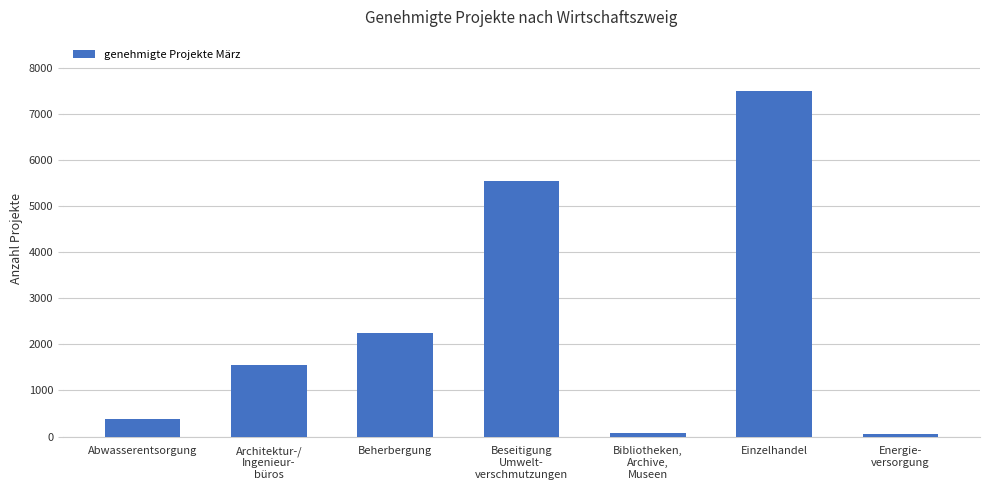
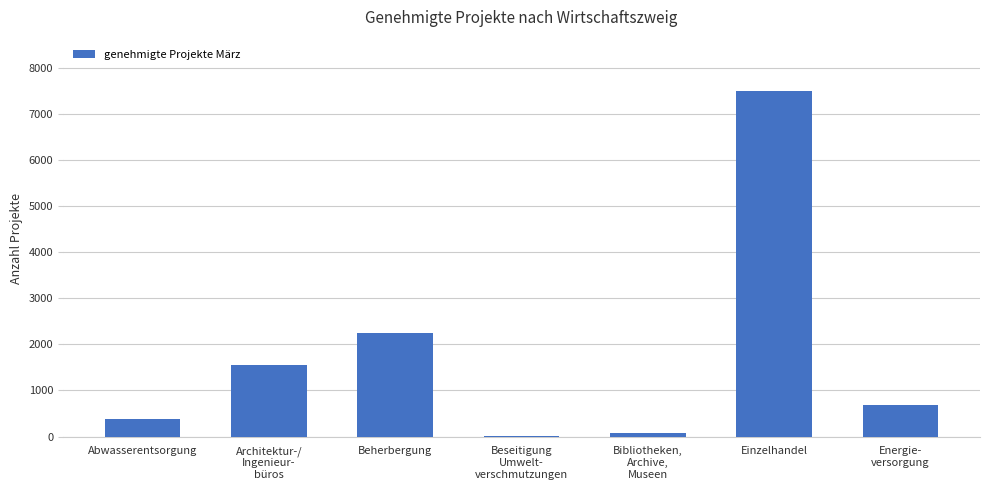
Beseitigung Umwelt- verschmutzungen: 5500 -> 0
Energie- versorgung: 100 -> 700
